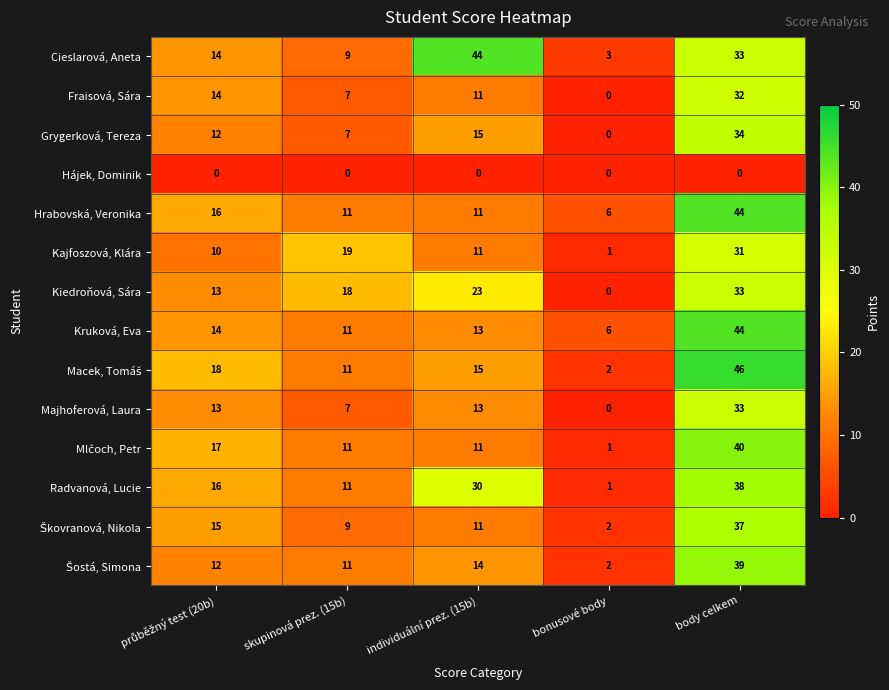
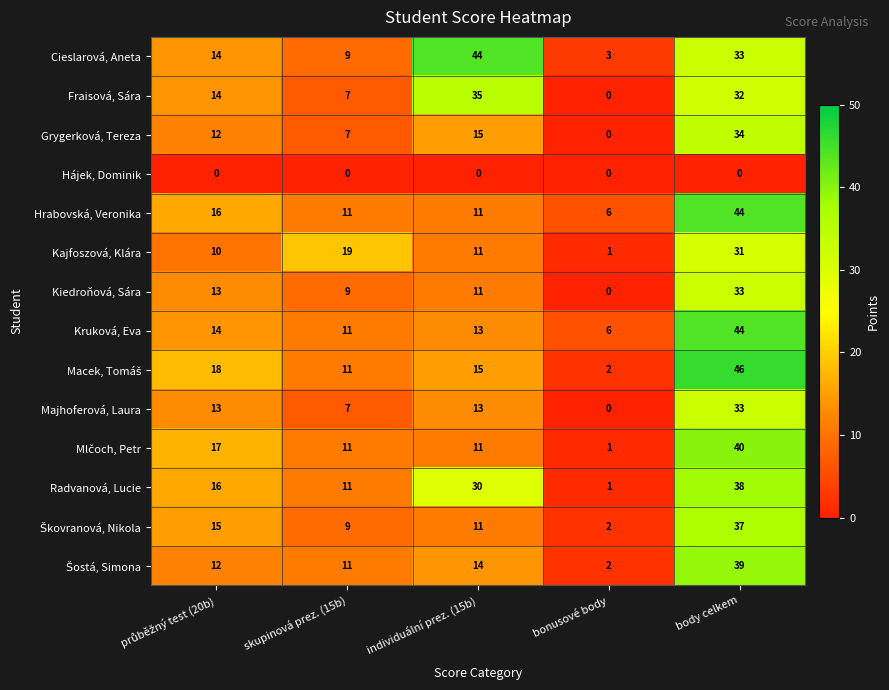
Fraisová, Sára, individuální prez. (15b): 11 -> 35
Kiedroňová, Sára, skupinová prez. (15b): 18 -> 9
Kiedroňová, Sára, individuální prez. (15b): 23 -> 11
